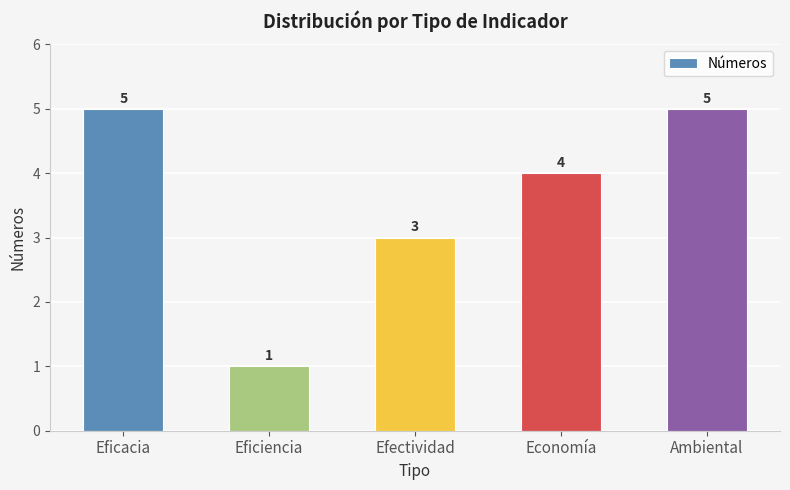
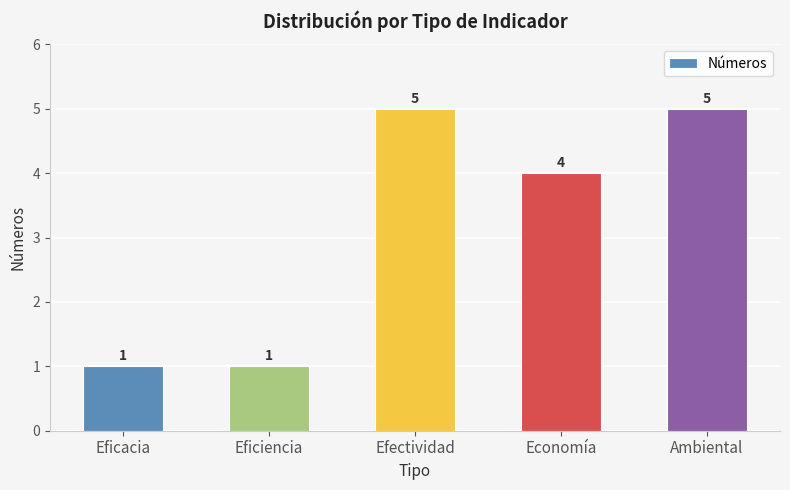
Eficacia: 5 -> 1
Efectividad: 3 -> 5
